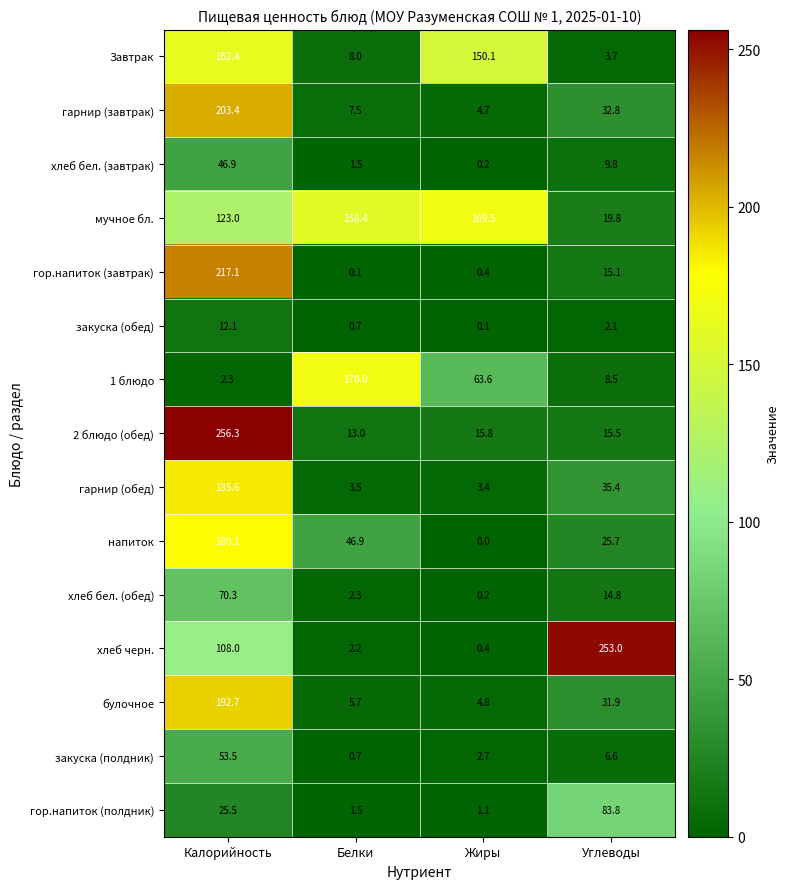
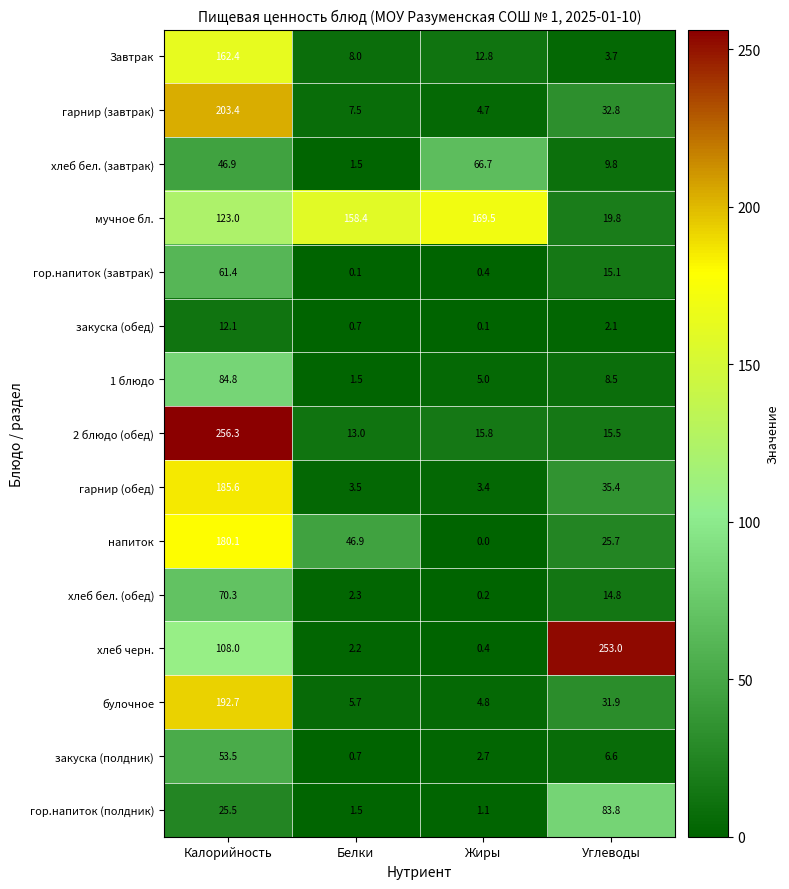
Завтрак, Жиры: 150.1 -> 12.8
хлеб бел. (завтрак), Жиры: 0.2 -> 66.7
гор.напиток (завтрак), Калорийность: 217.1 -> 61.4
1 блюдо, Калорийность: 2.3 -> 84.8
1 блюдо, Белки: 170.0 -> 1.5
1 блюдо, Жиры: 63.6 -> 5.0
